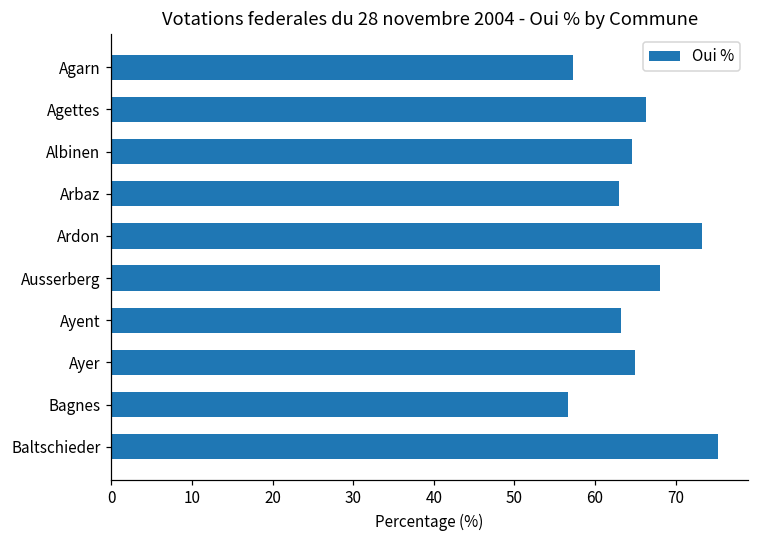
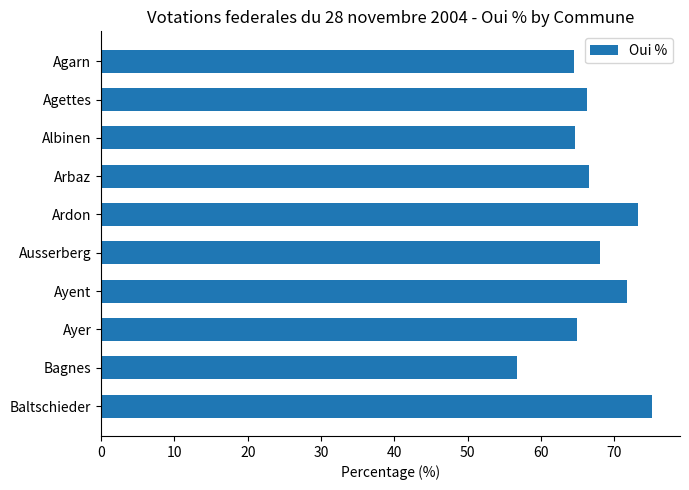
Agarn: 57 -> 64
Arbaz: 63 -> 67
Ayent: 63 -> 72
